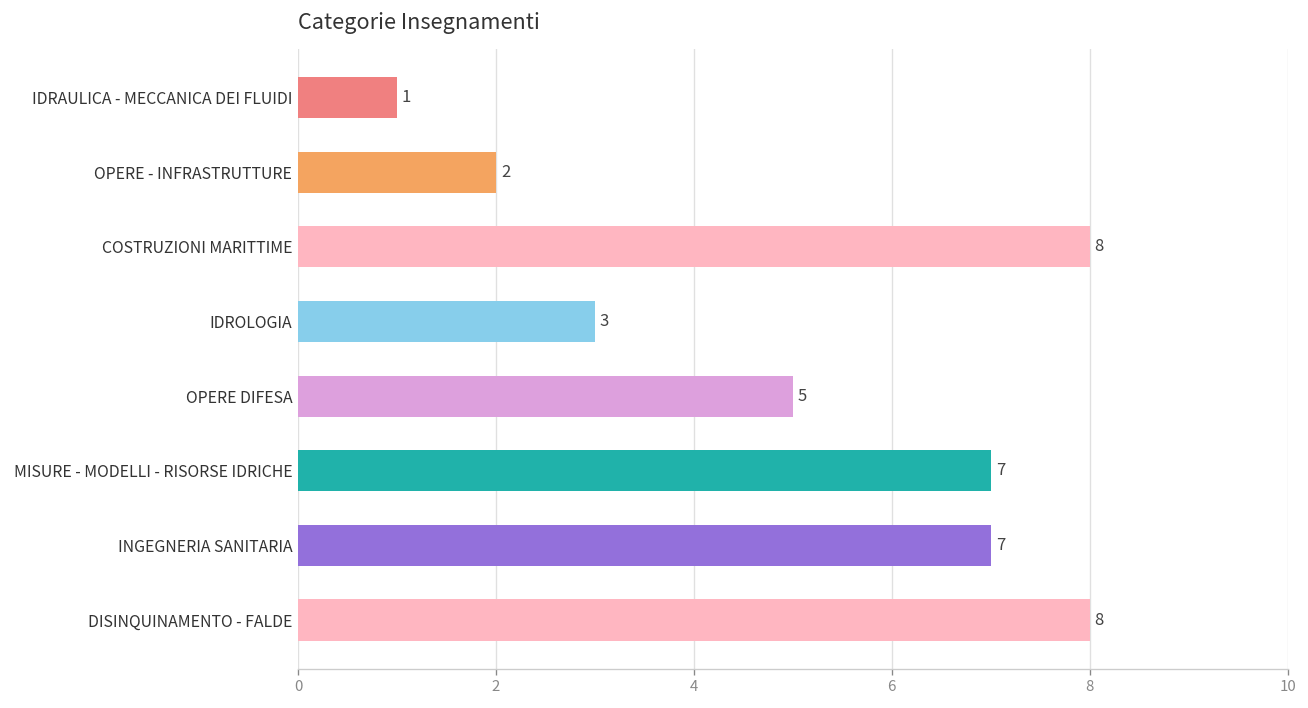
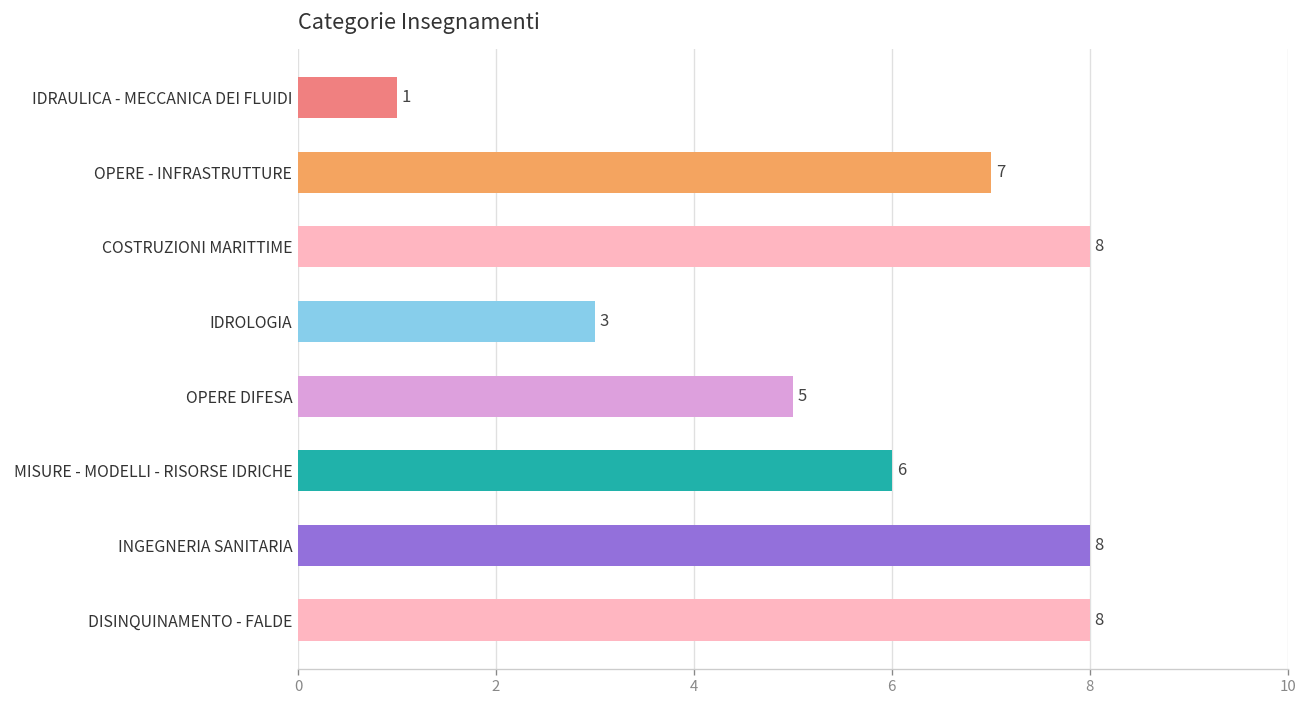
OPERE - INFRASTRUTTURE: 2 -> 7
MISURE - MODELLI - RISORSE IDRICHE: 7 -> 6
INGEGNERIA SANITARIA: 7 -> 8
